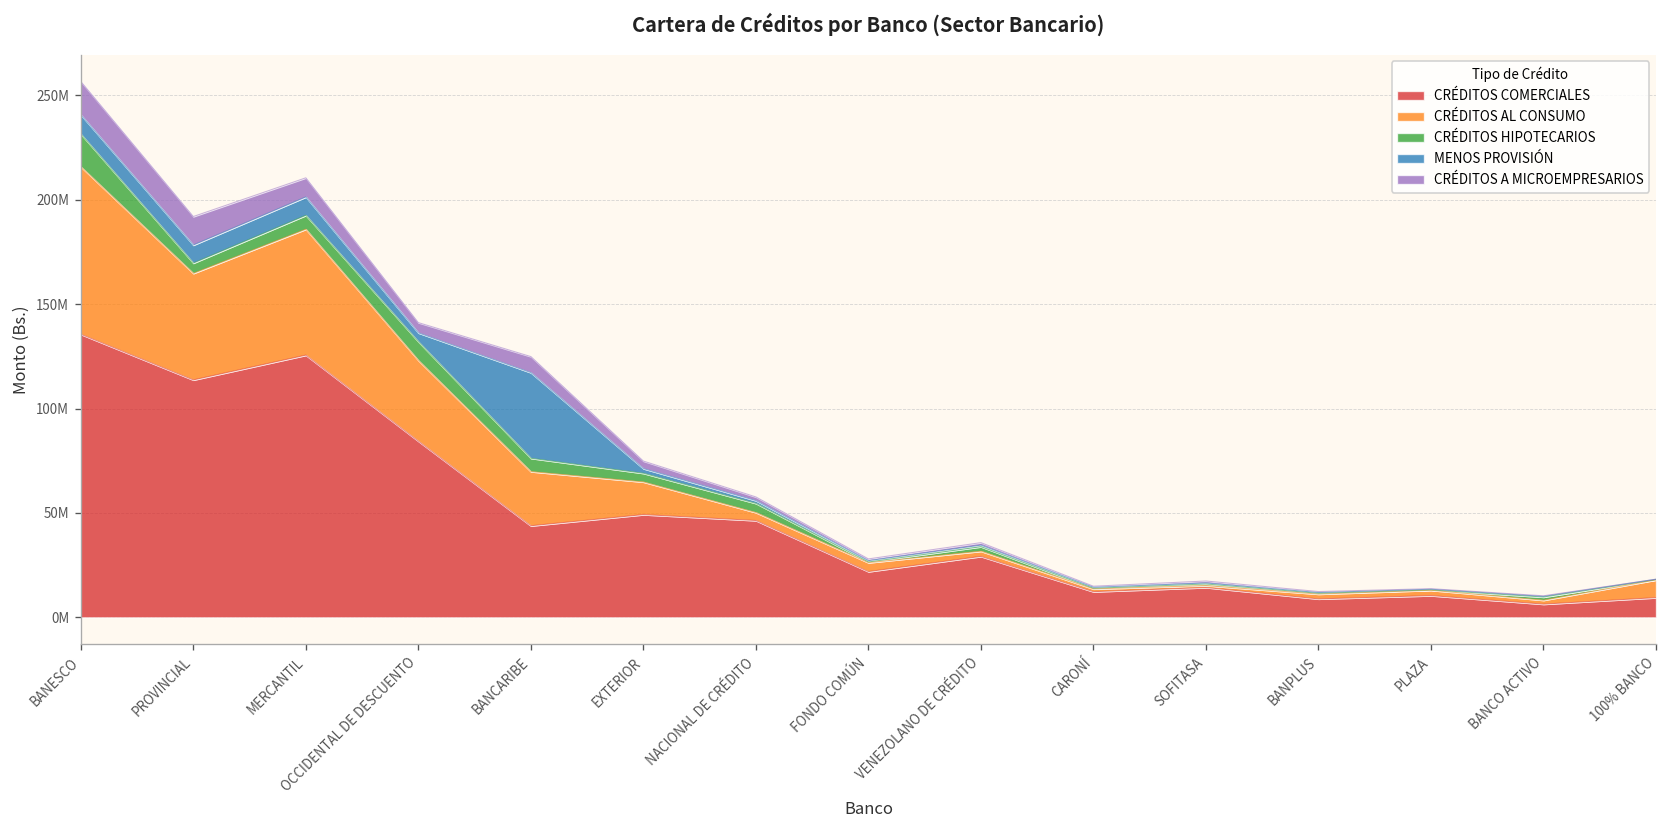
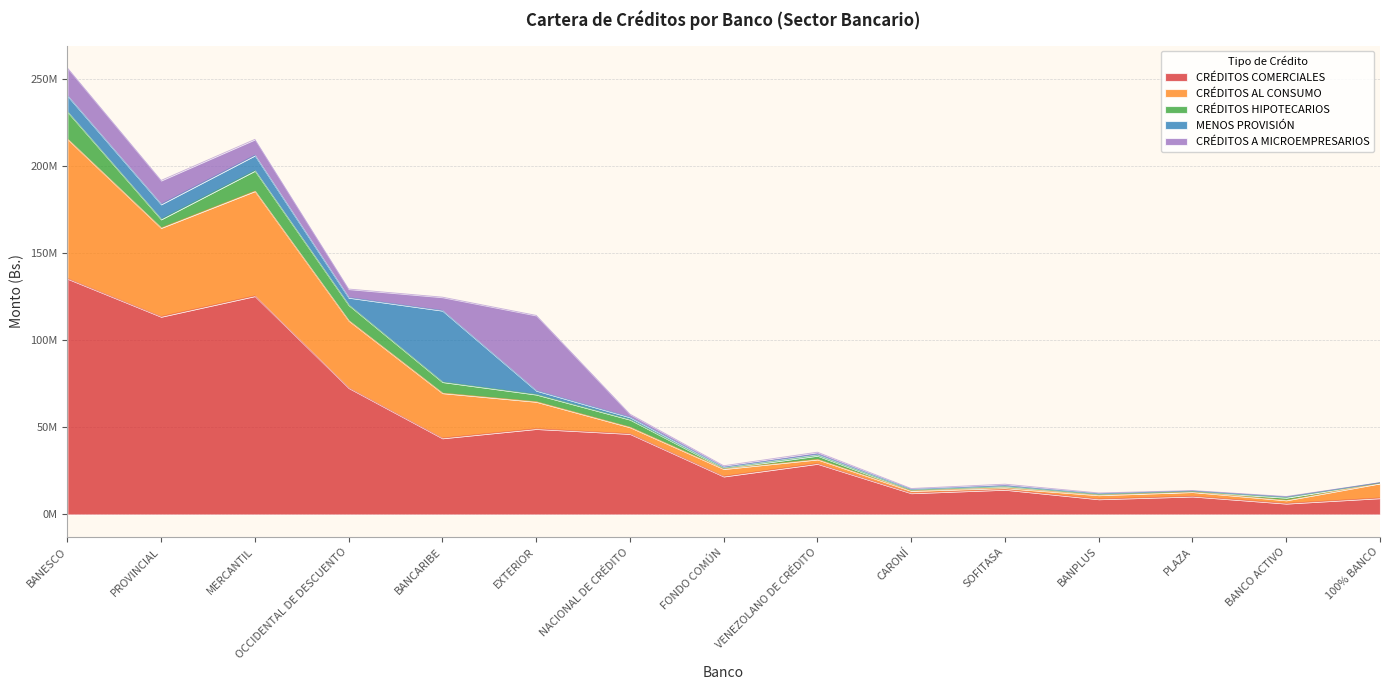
CRÉDITOS HIPOTECARIOS, MERCANTIL: 7000000 -> 12000000
CRÉDITOS COMERCIALES, OCCIDENTAL DE DESCUENTO: 84000000 -> 73000000
CRÉDITOS A MICROEMPRESARIOS, EXTERIOR: 4000000 -> 43000000
